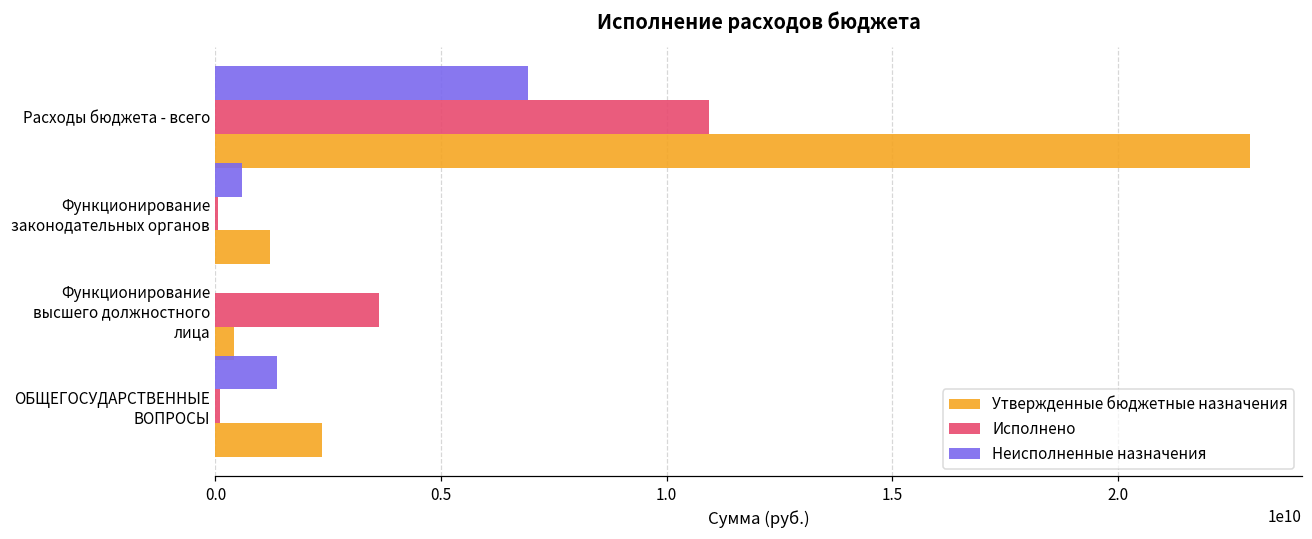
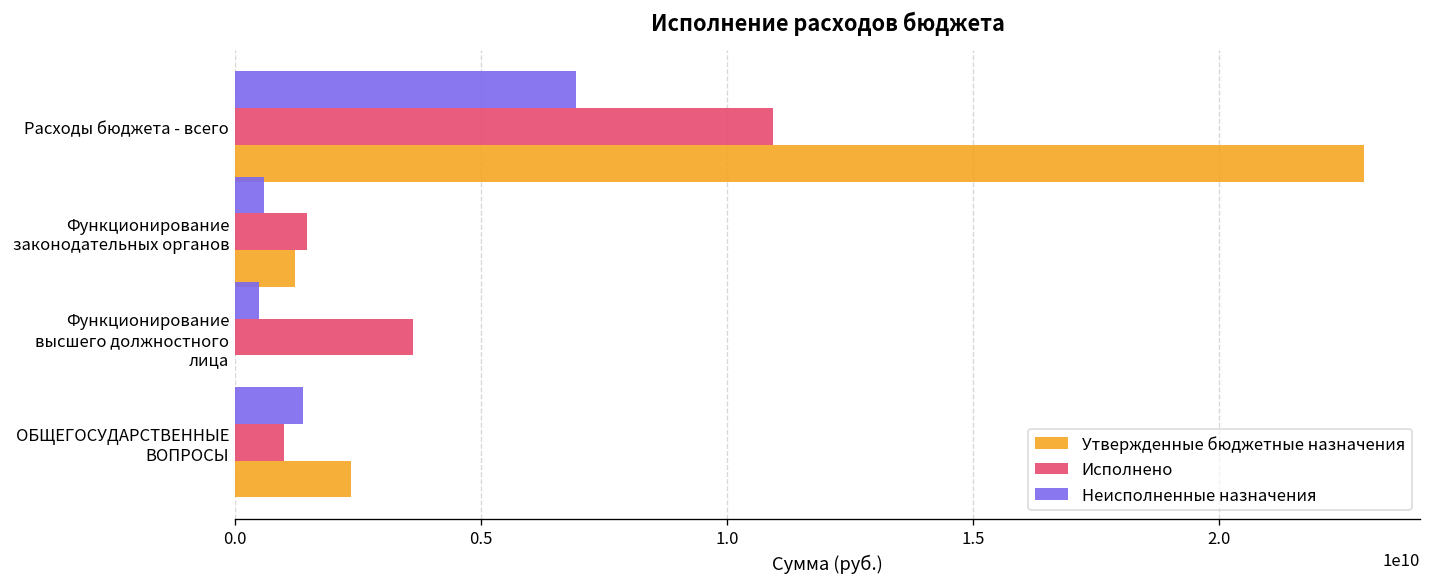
Исполнено, Функционирование законодательных органов: 100000000 -> 1500000000
Неисполненные назначения, Функционирование высшего должностного лица: 0 -> 500000000
Утвержденные бюджетные назначения, Функционирование высшего должностного лица: 400000000 -> 0
Исполнено, ОБЩЕГОСУДАРСТВЕННЫЕ ВОПРОСЫ: 100000000 -> 1000000000
